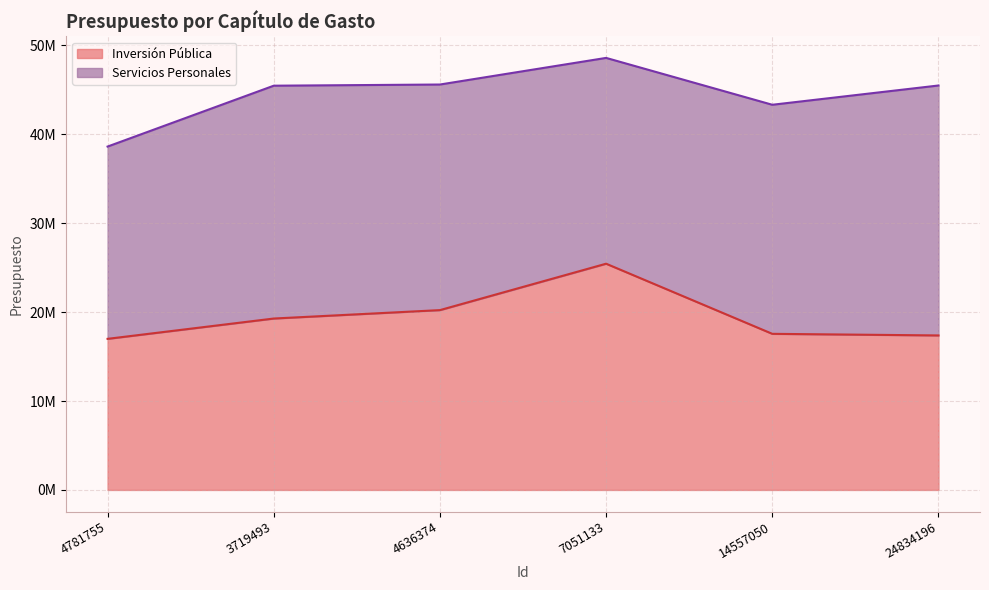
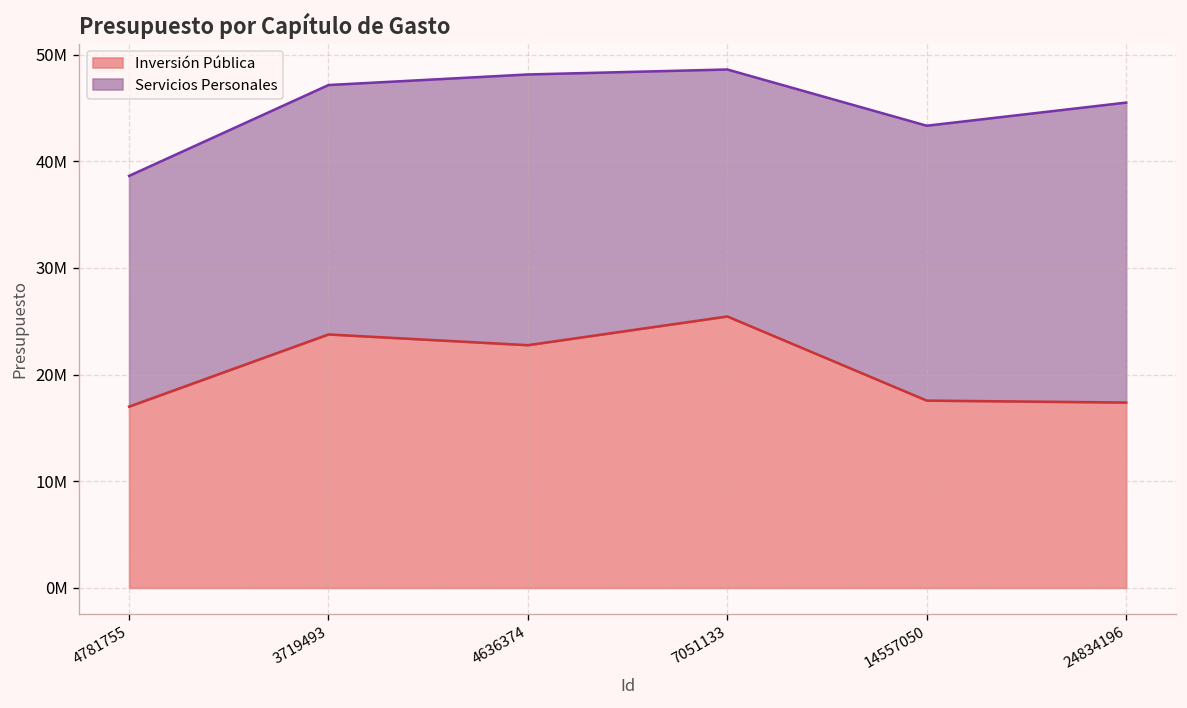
Inversión Pública, 3719493: 19000000 -> 24000000
Servicios Personales, 3719493: 26000000 -> 23000000
Inversión Pública, 4636374: 20000000 -> 23000000
